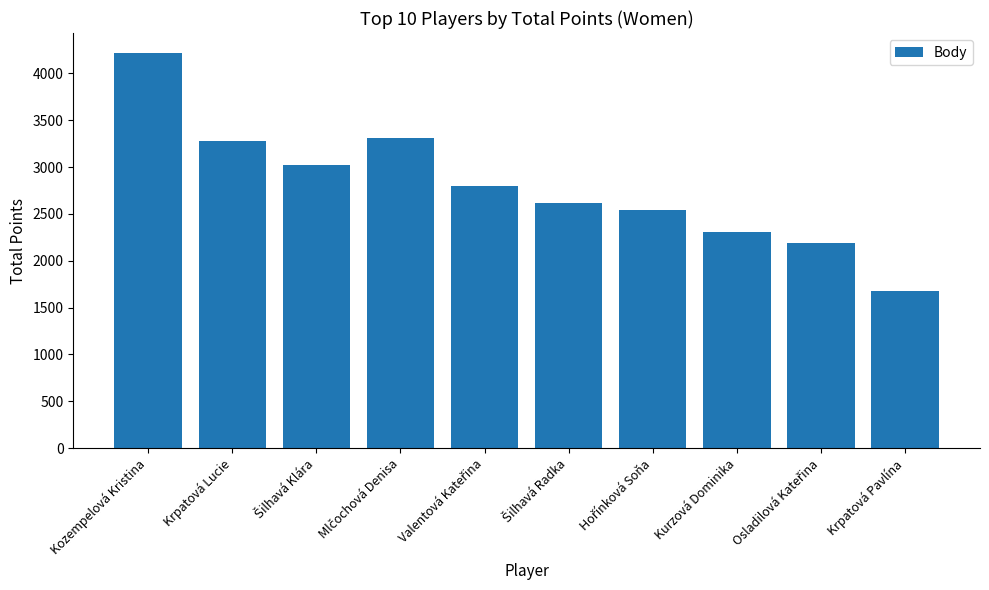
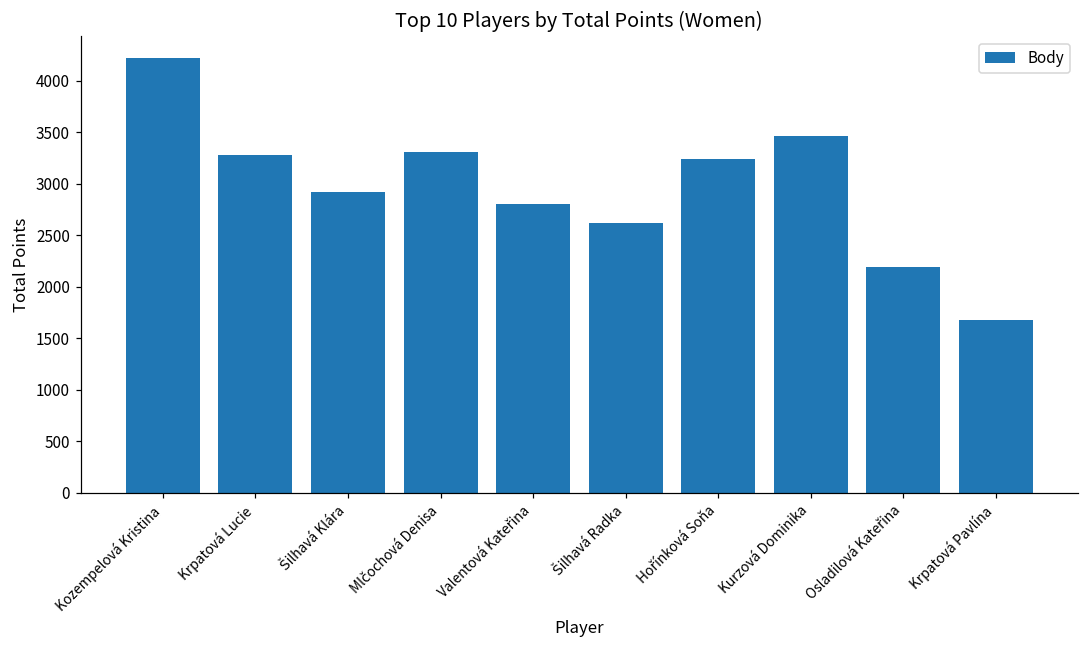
Šilhavá Klára: 3000 -> 2900
Hořínková Soňa: 2500 -> 3200
Kurzová Dominika: 2300 -> 3500
